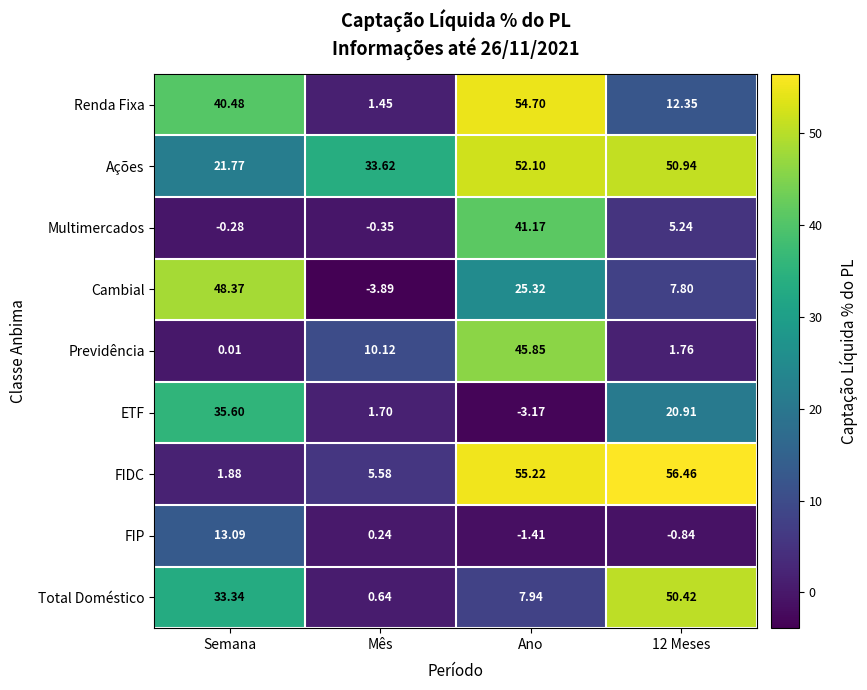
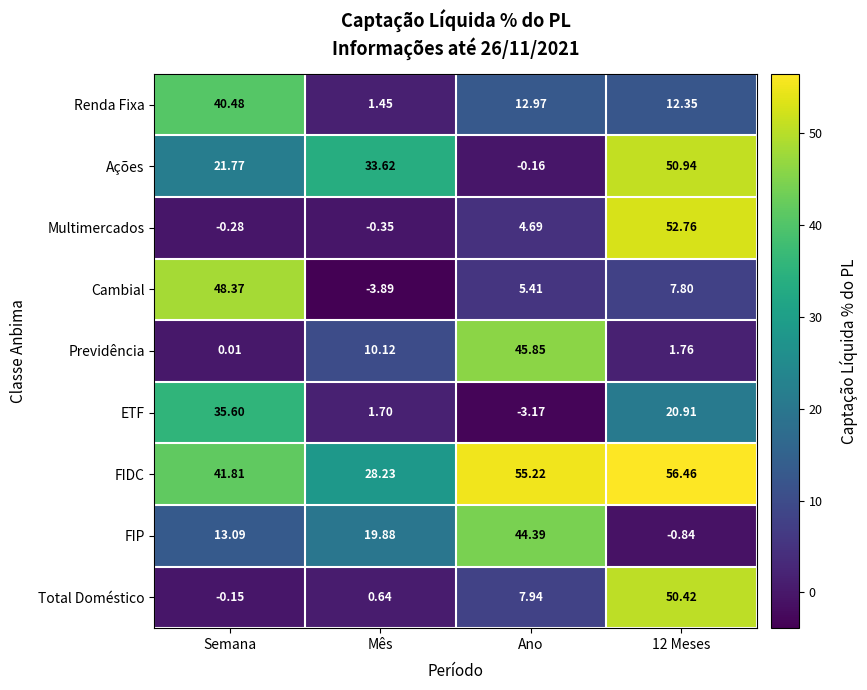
Renda Fixa, Ano: 54.70 -> 12.97
Ações, Ano: 52.10 -> -0.16
Multimercados, Ano: 41.17 -> 4.69
Multimercados, 12 Meses: 5.24 -> 52.76
Cambial, Ano: 25.32 -> 5.41
FIDC, Semana: 1.88 -> 41.81
FIDC, Mês: 5.58 -> 28.23
FIP, Mês: 0.24 -> 19.88
FIP, Ano: -1.41 -> 44.39
Total Doméstico, Semana: 33.34 -> -0.15
